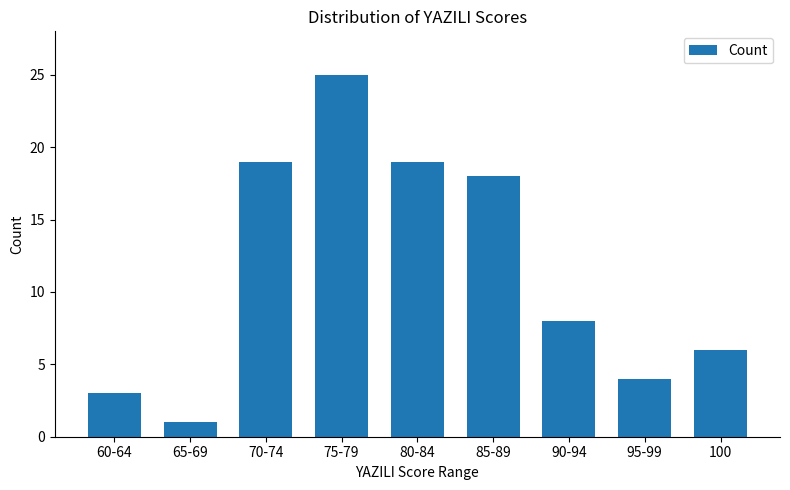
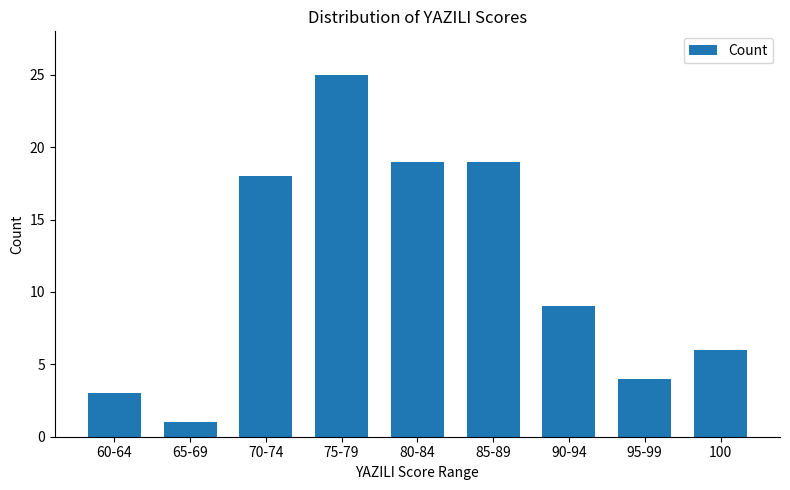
70-74: 19 -> 18
85-89: 18 -> 19
90-94: 8 -> 9
